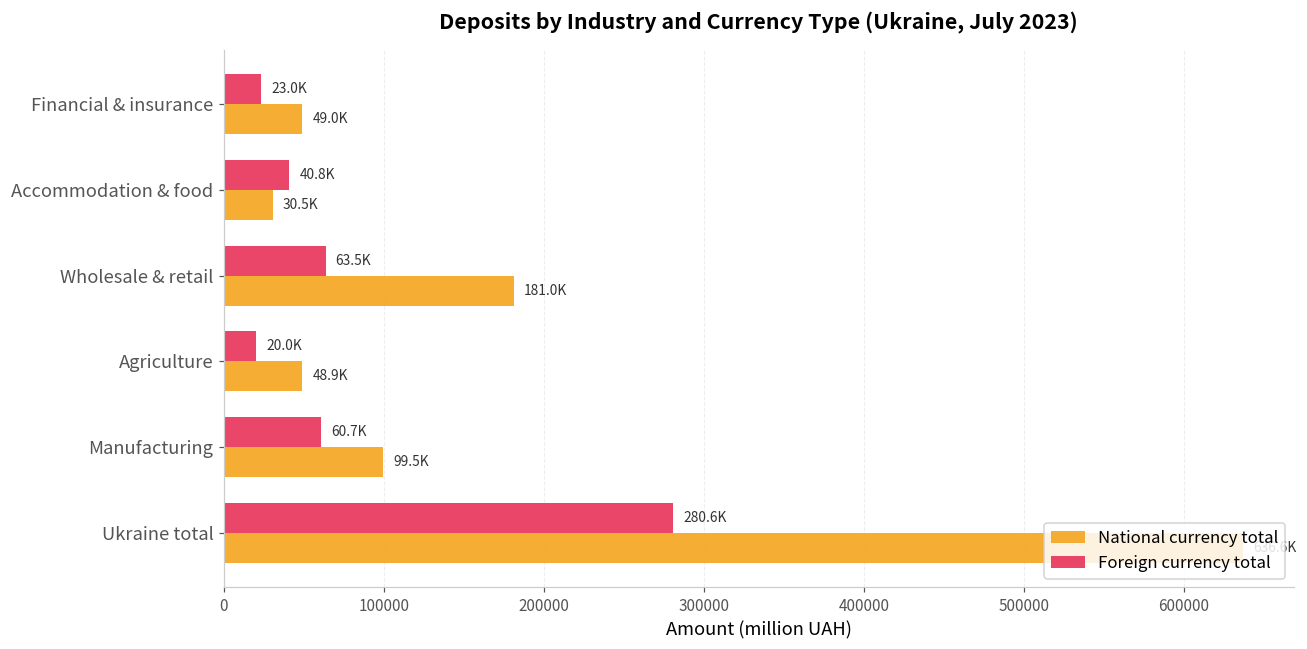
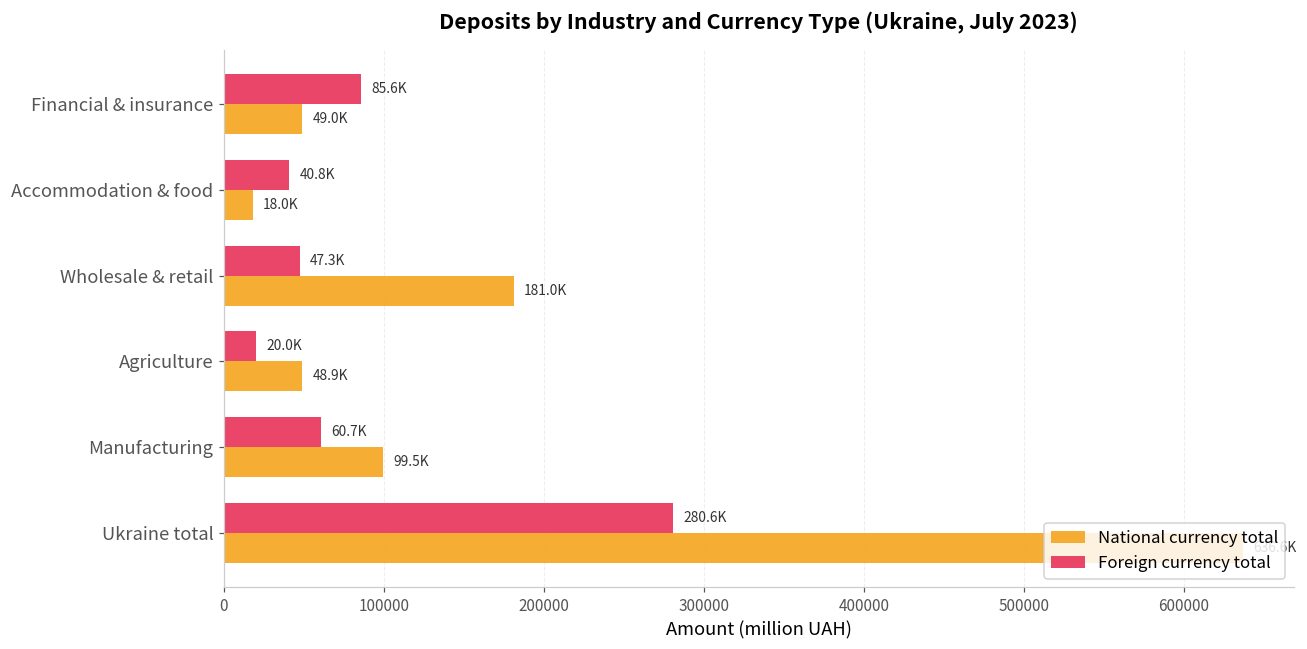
Foreign currency total, Financial & insurance: 23.0K -> 85.6K
National currency total, Accommodation & food: 30.5K -> 18.0K
Foreign currency total, Wholesale & retail: 63.5K -> 47.3K
